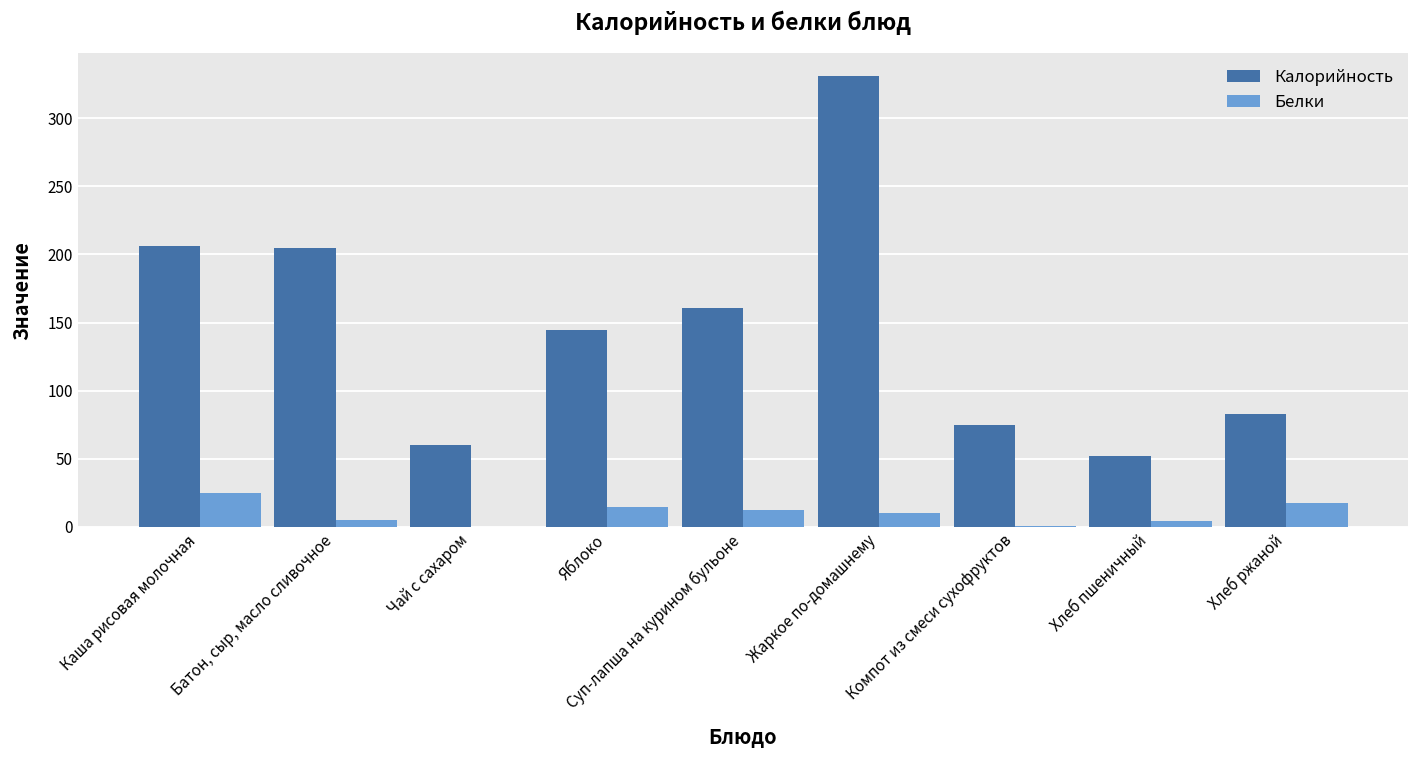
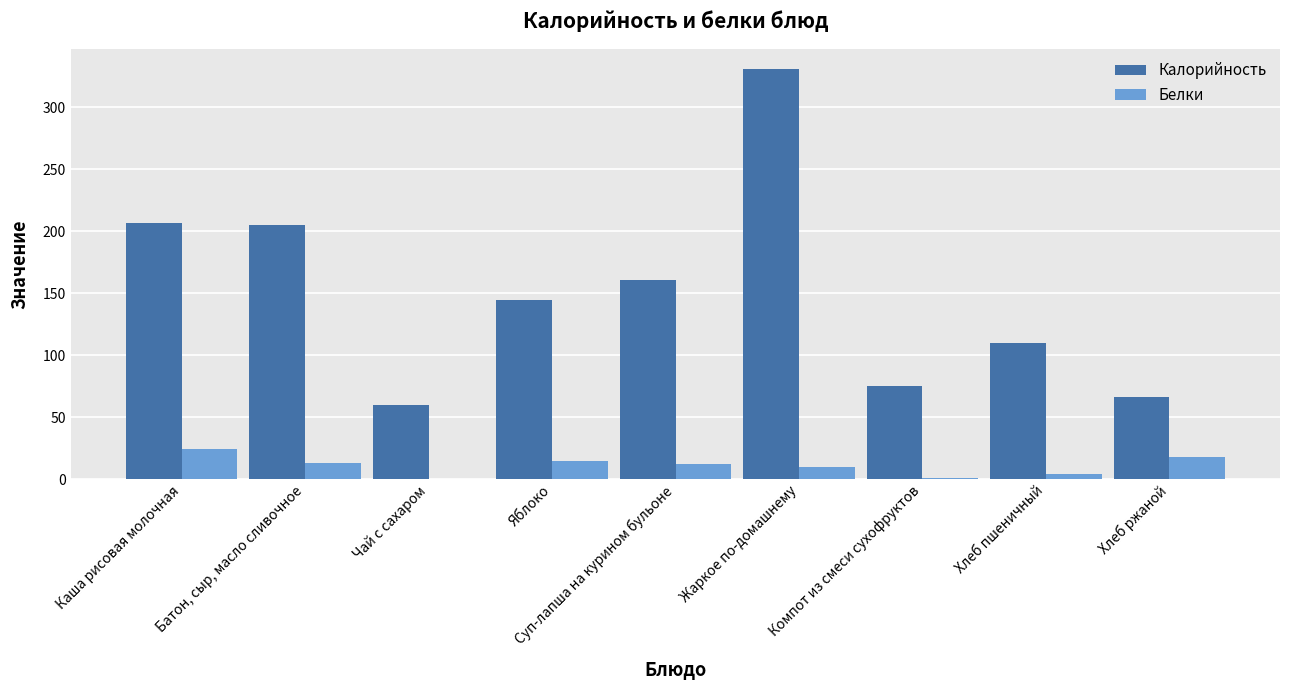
Белки, Батон, сыр, масло сливочное: 5 -> 13
Калорийность, Хлеб пшеничный: 52 -> 110
Калорийность, Хлеб ржаной: 83 -> 66
